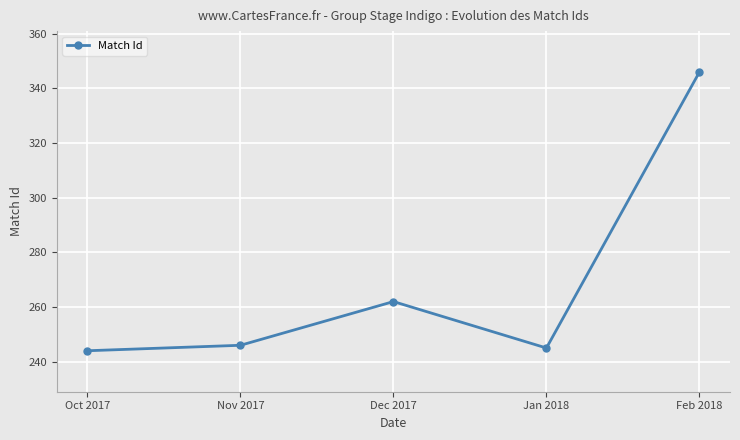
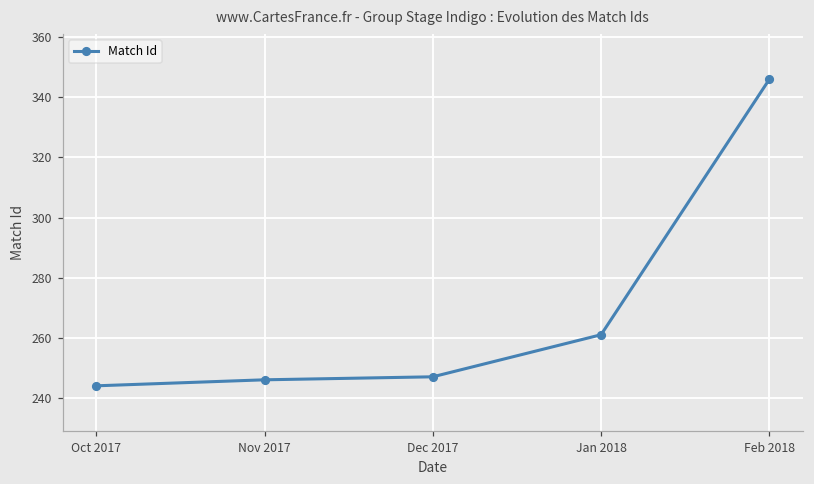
Dec 2017: 262 -> 247
Jan 2018: 245 -> 261
